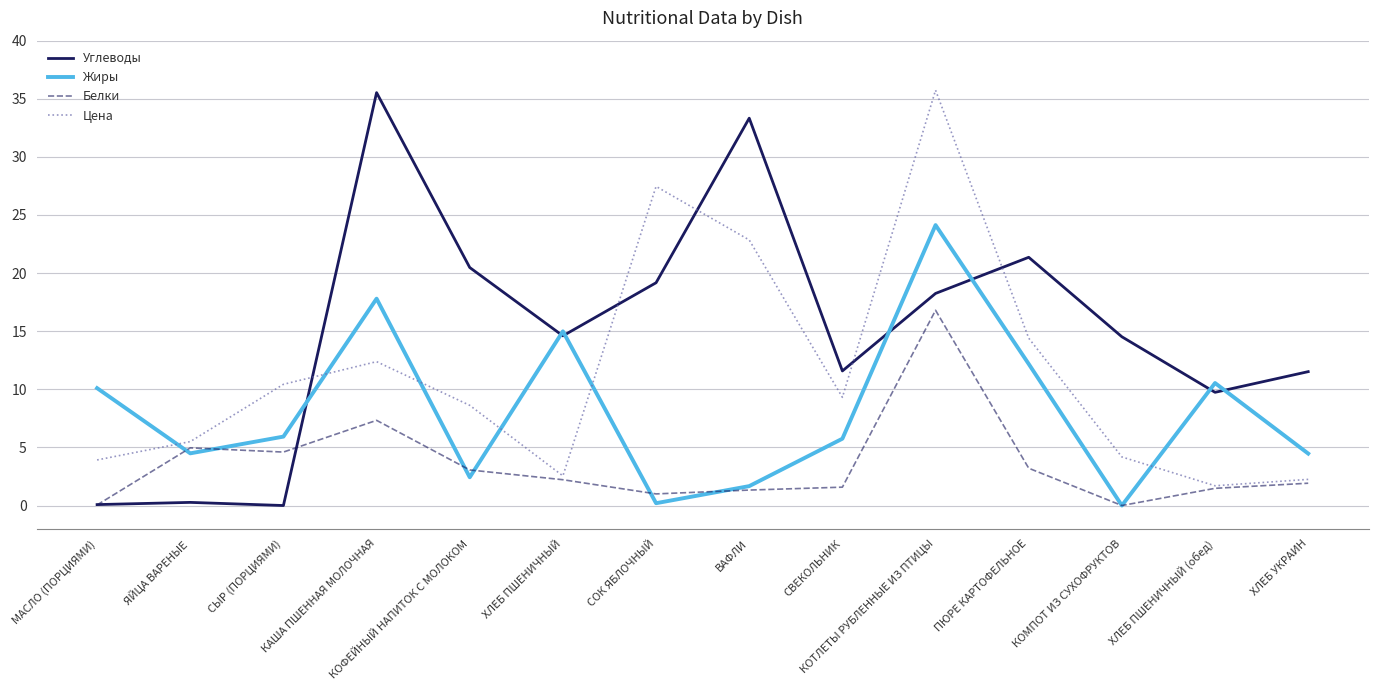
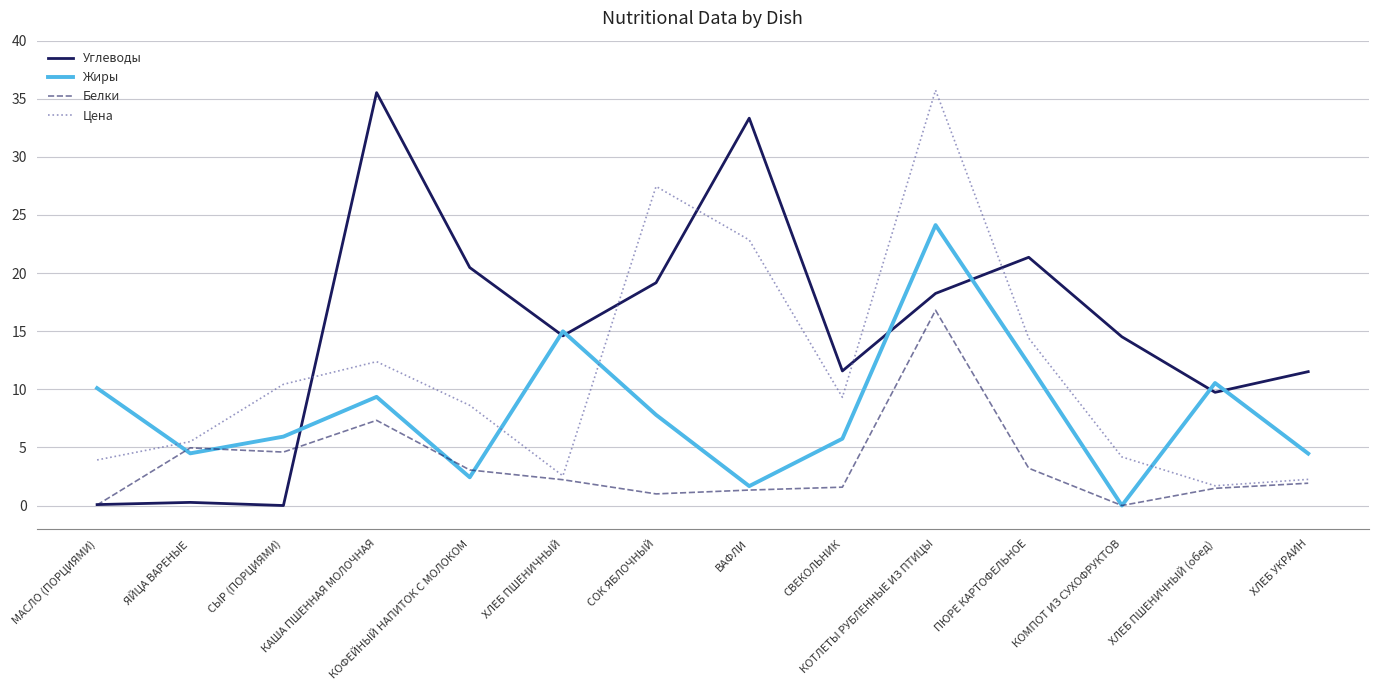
Жиры, КАША ПШЕННАЯ МОЛОЧНАЯ: 17.8 -> 9.4
Жиры, СОК ЯБЛОЧНЫЙ: 0.2 -> 7.8
